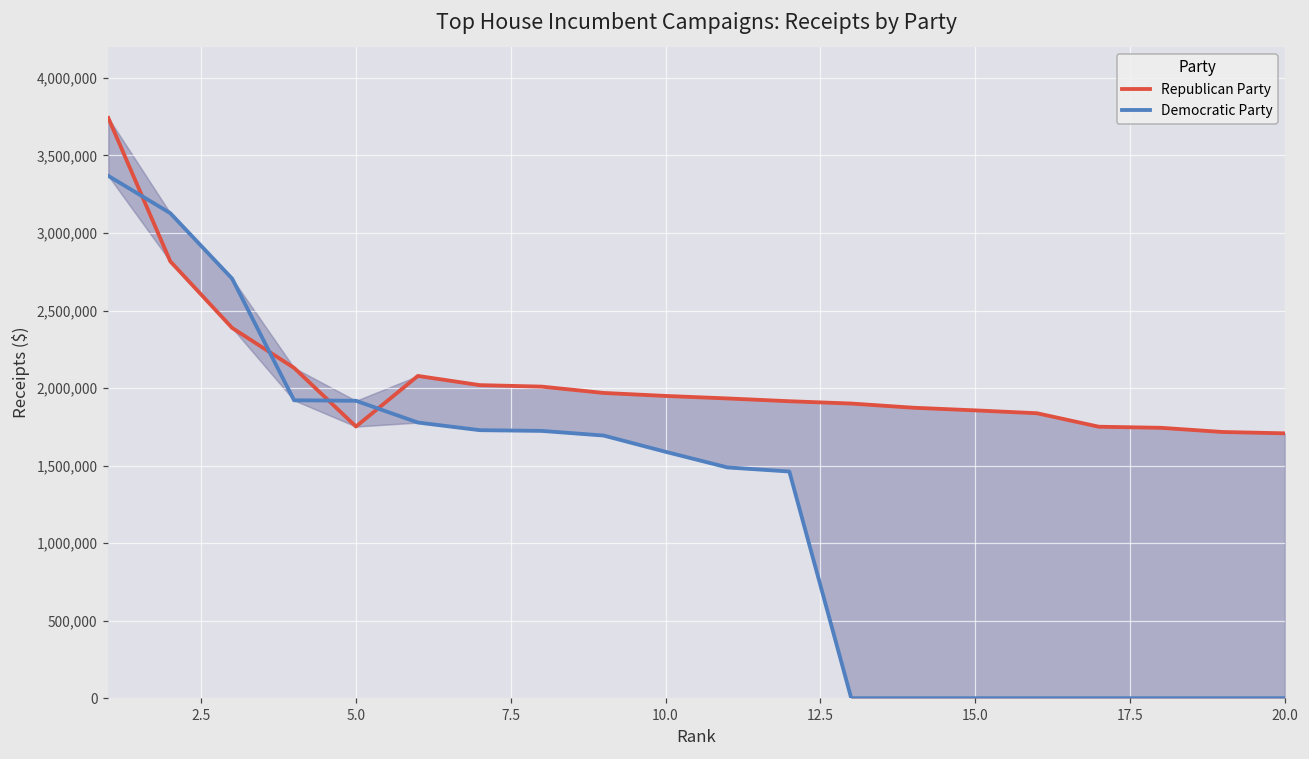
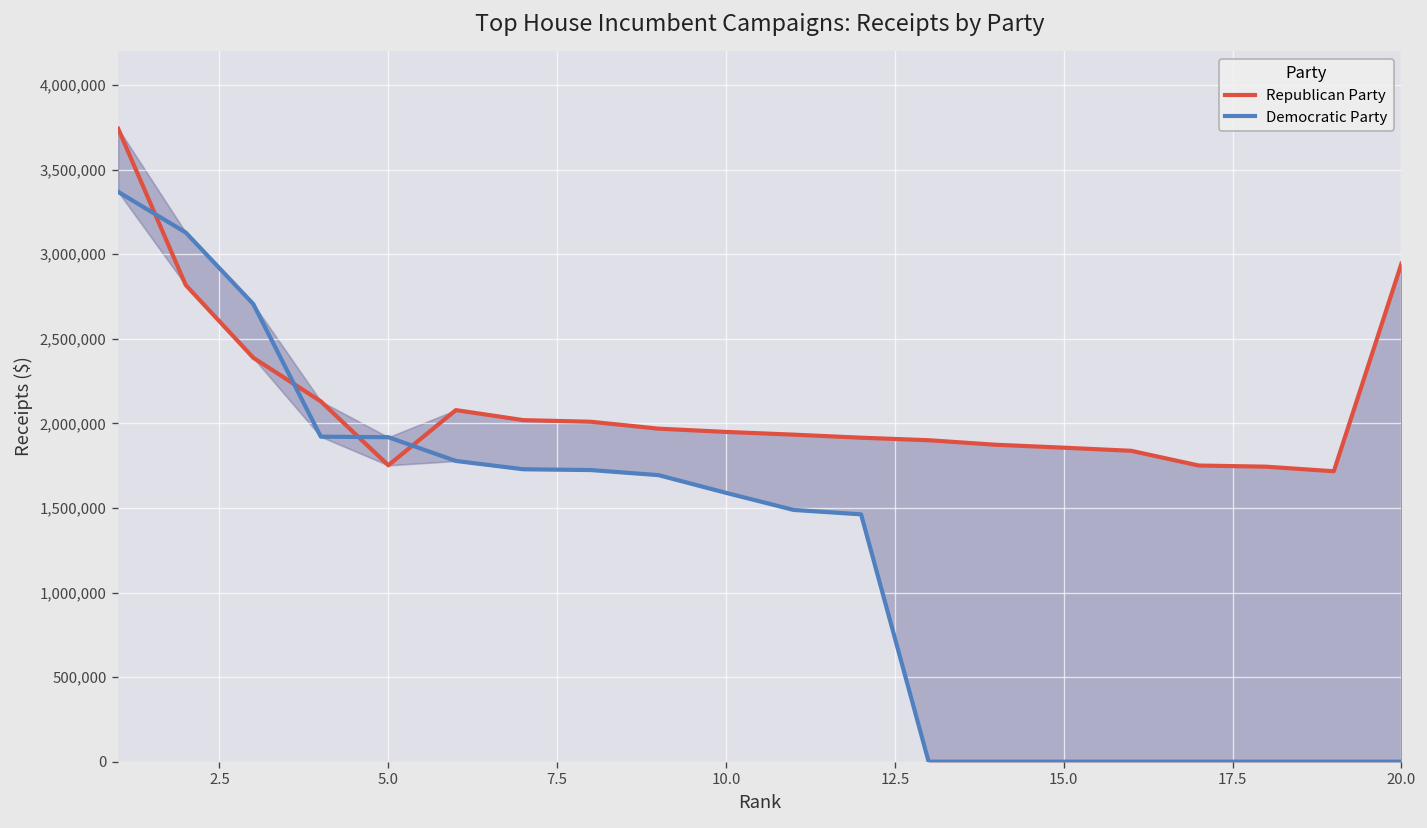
Republican Party, 20.0: 1,710,000 -> 2,940,000
